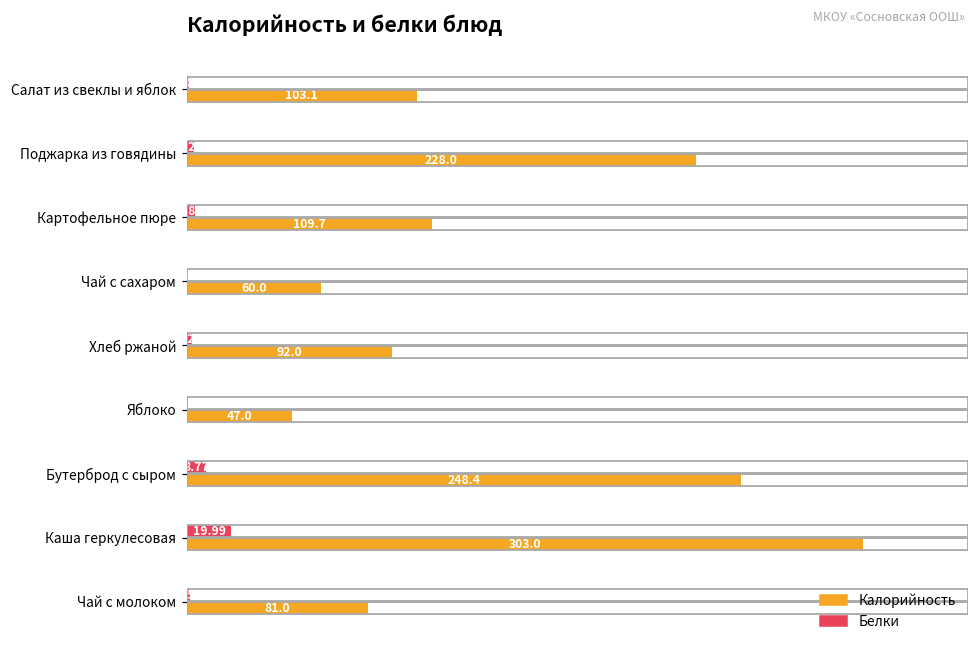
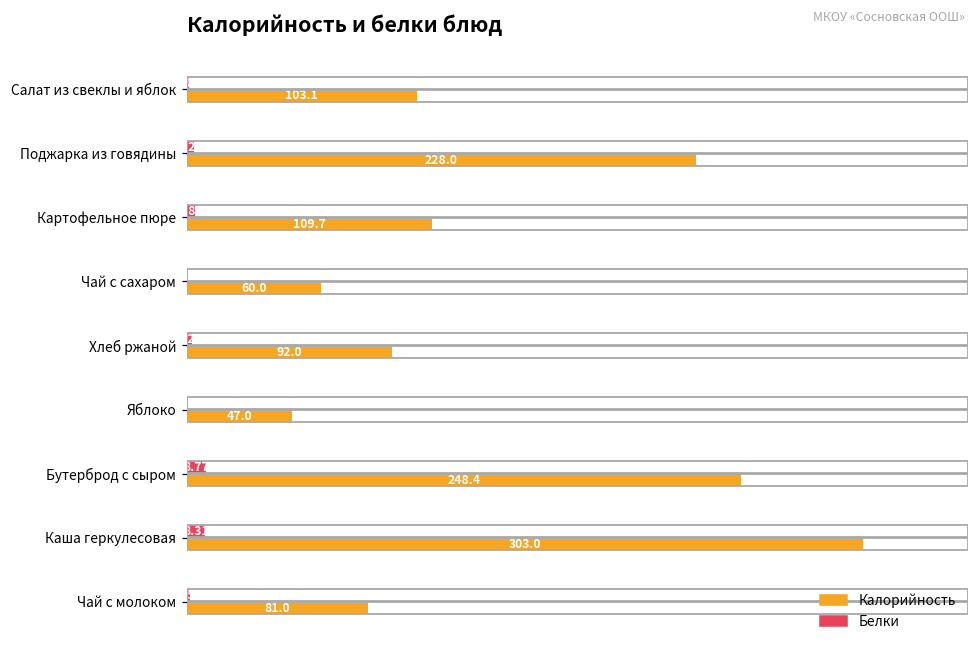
Белки, Каша геркулесовая: 19.99 -> 8.31
